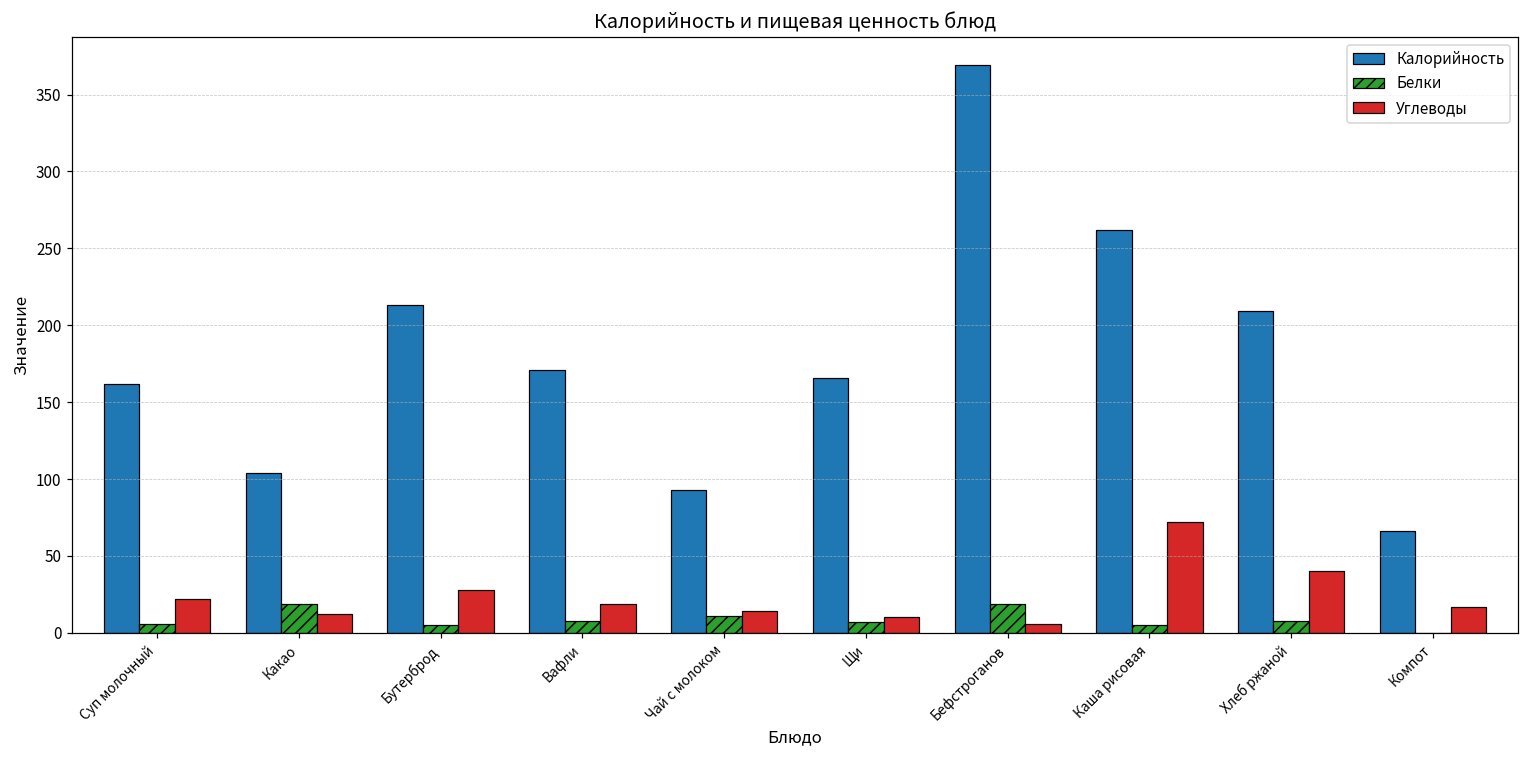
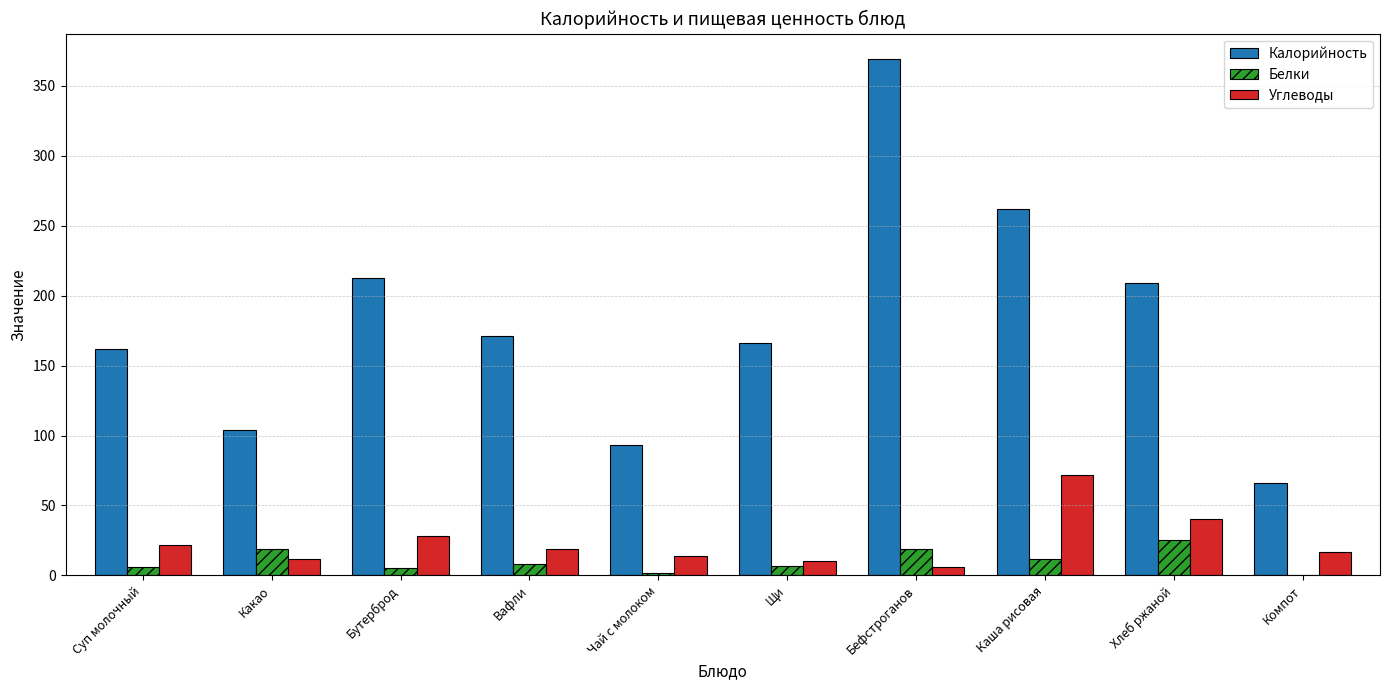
Белки, Чай с молоком: 11 -> 2
Белки, Каша рисовая: 5 -> 12
Белки, Хлеб ржаной: 8 -> 25
